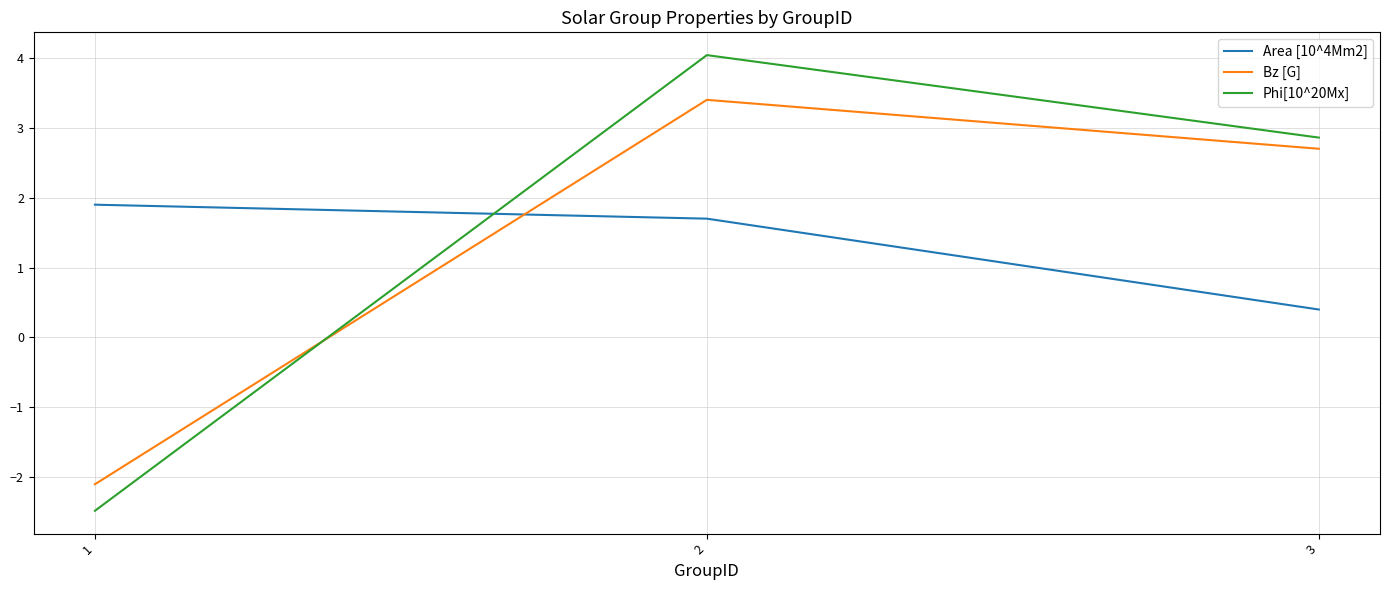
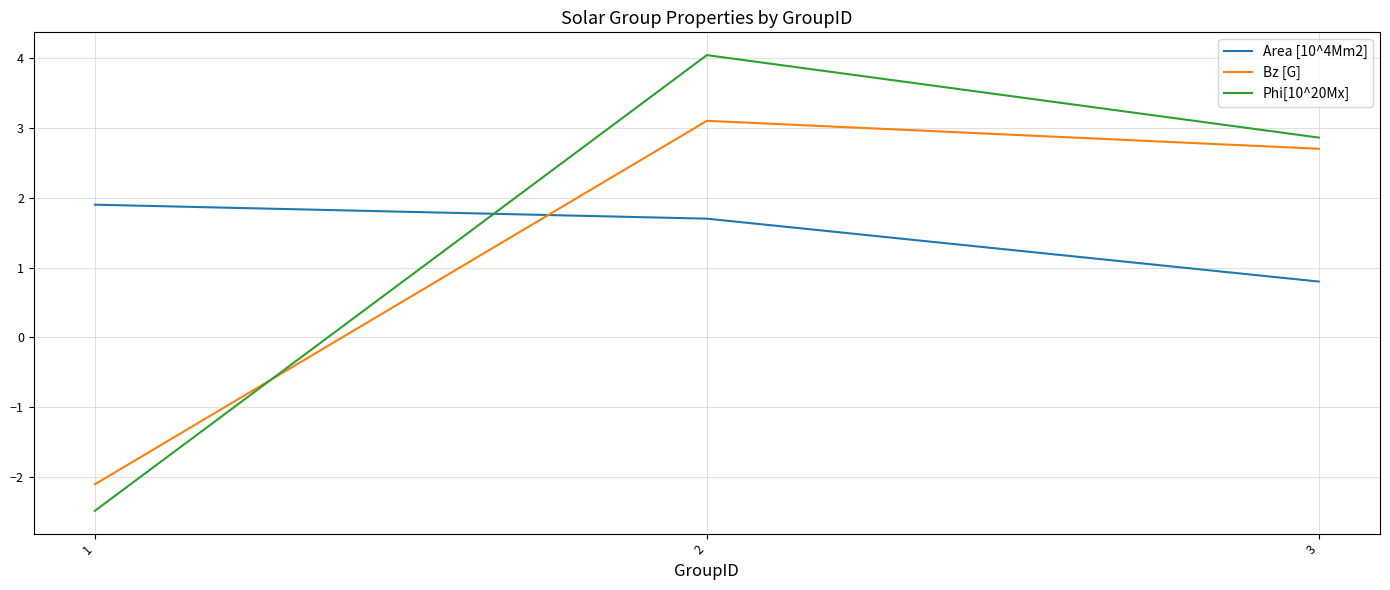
Bz [G], 2: 3.4 -> 3.1
Area [10^4Mm2], 3: 0.4 -> 0.8
